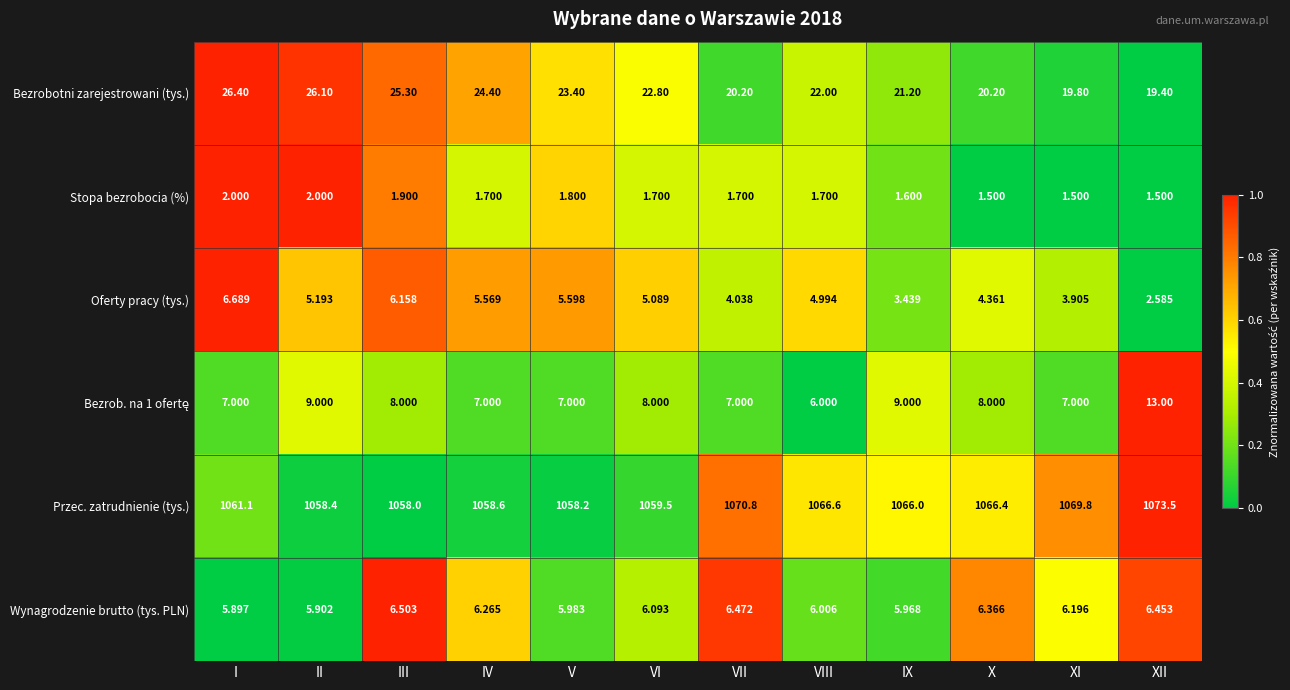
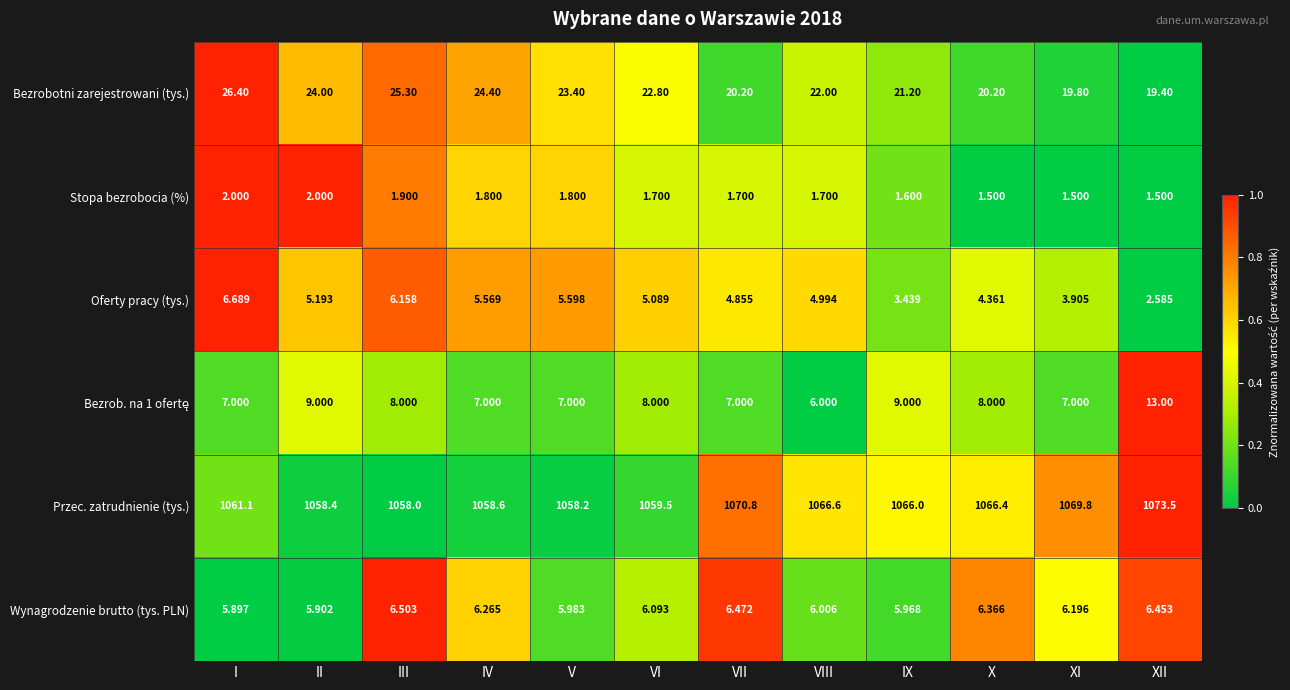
Bezrobotni zarejestrowani (tys.), II: 26.10 -> 24.00
Stopa bezrobocia (%), IV: 1.700 -> 1.800
Oferty pracy (tys.), VII: 4.038 -> 4.855
